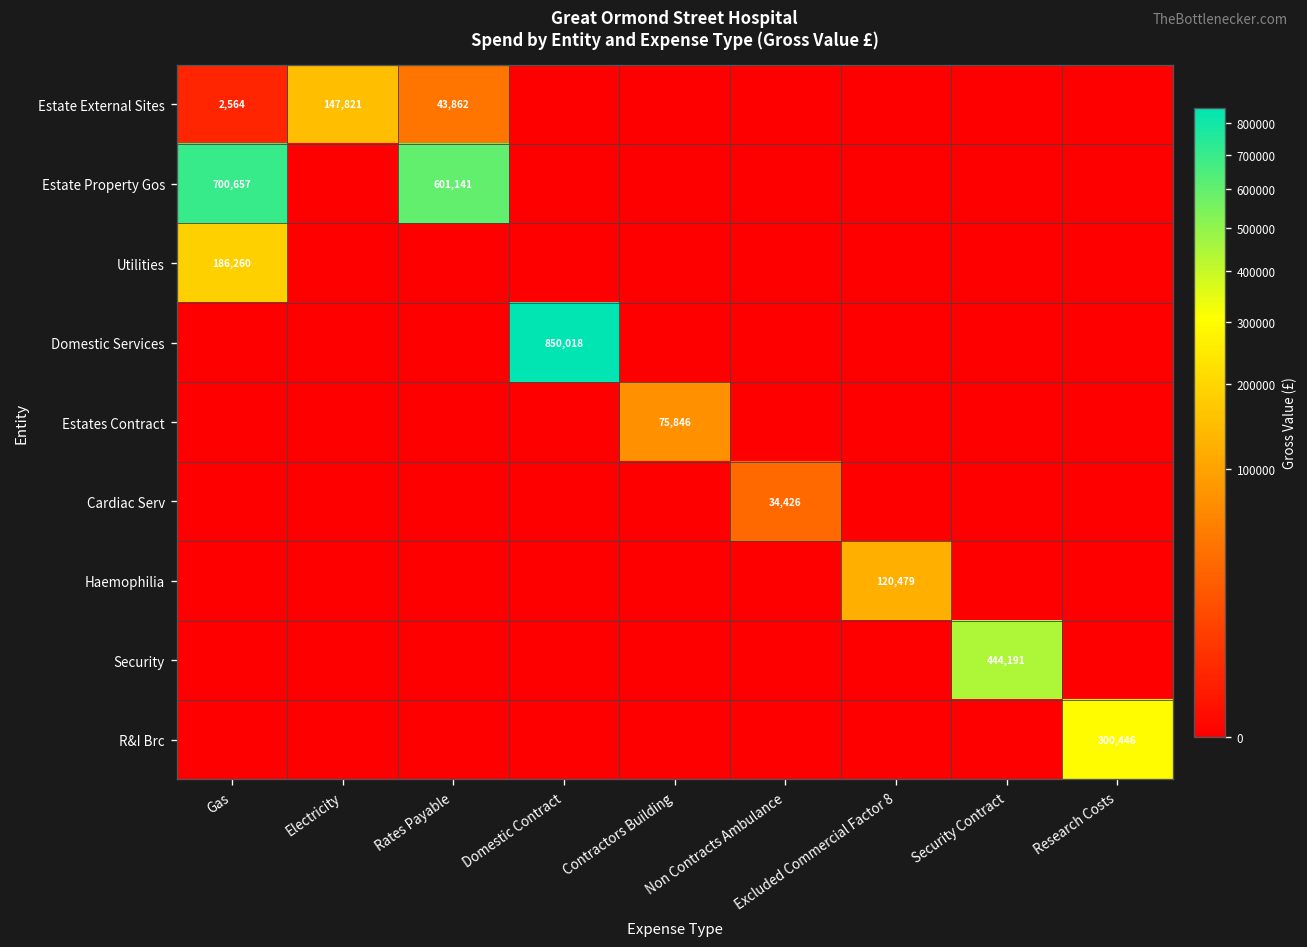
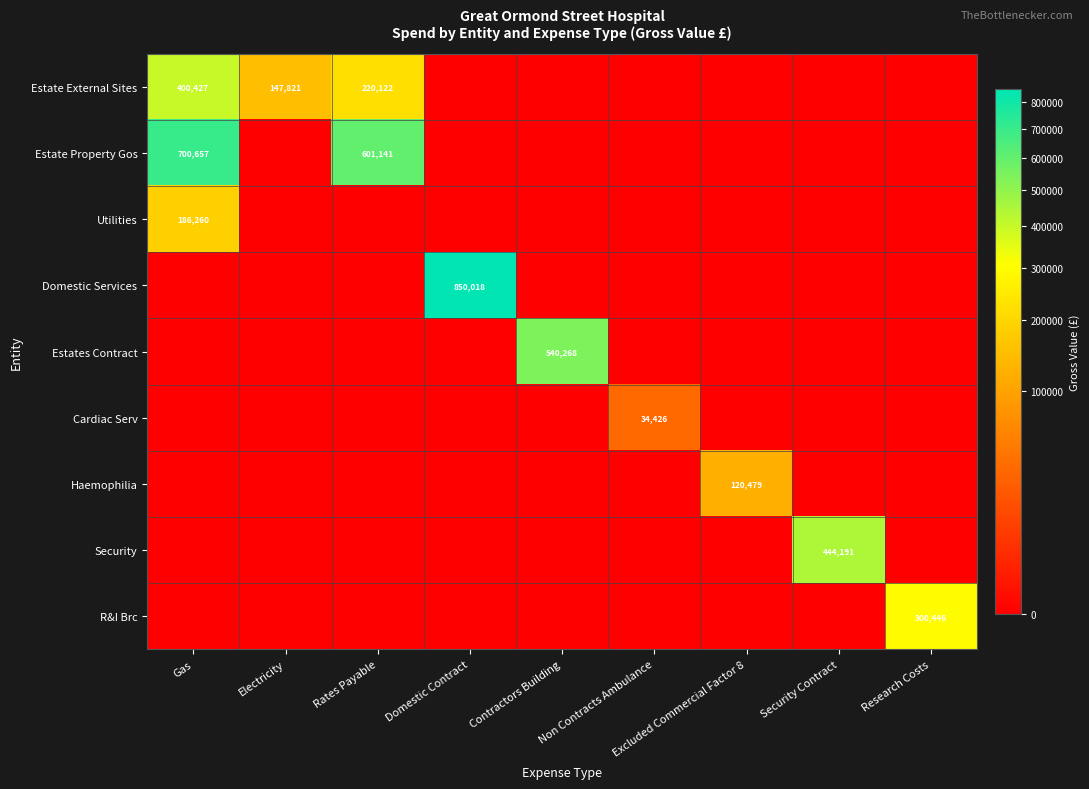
Estate External Sites, Gas: 2,564 -> 400,427
Estate External Sites, Rates Payable: 43,862 -> 220,122
Estates Contract, Contractors Building: 75,846 -> 540,268
